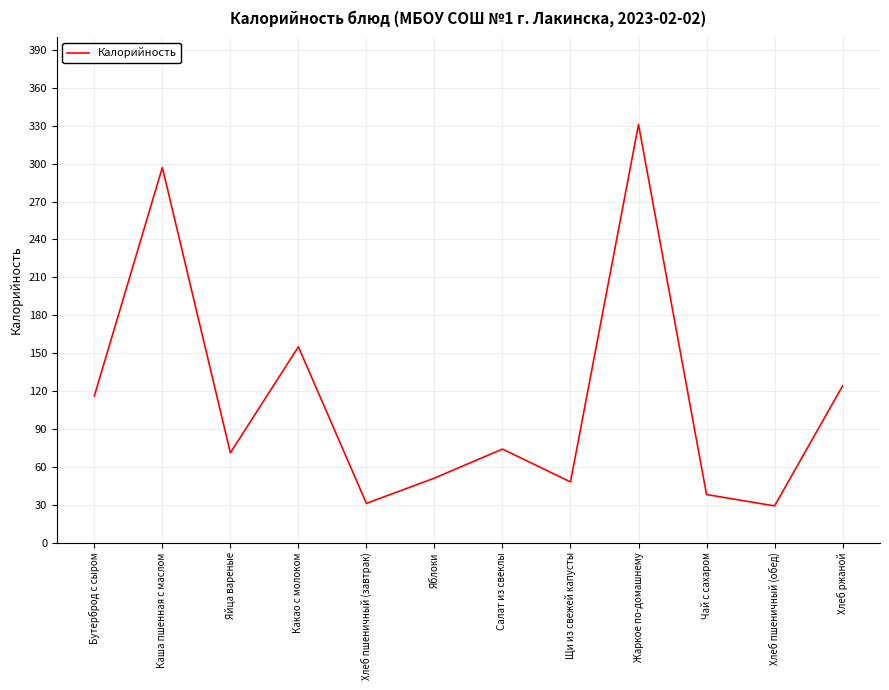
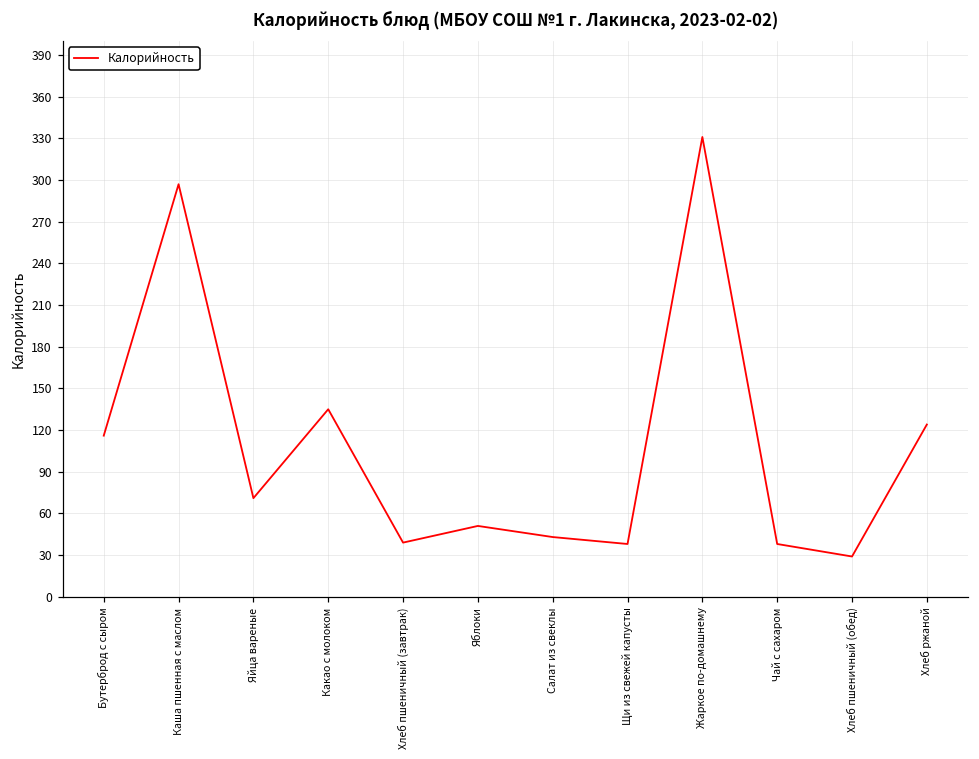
Какао с молоком: 155 -> 135
Хлеб пшеничный (завтрак): 31 -> 39
Салат из свеклы: 74 -> 43
Щи из свежей капусты: 48 -> 38
